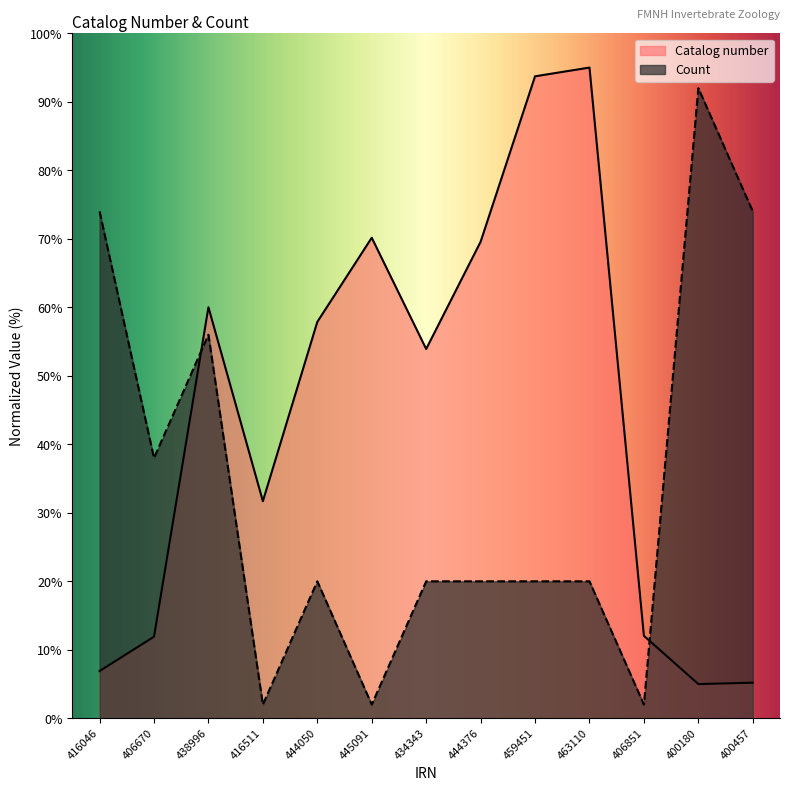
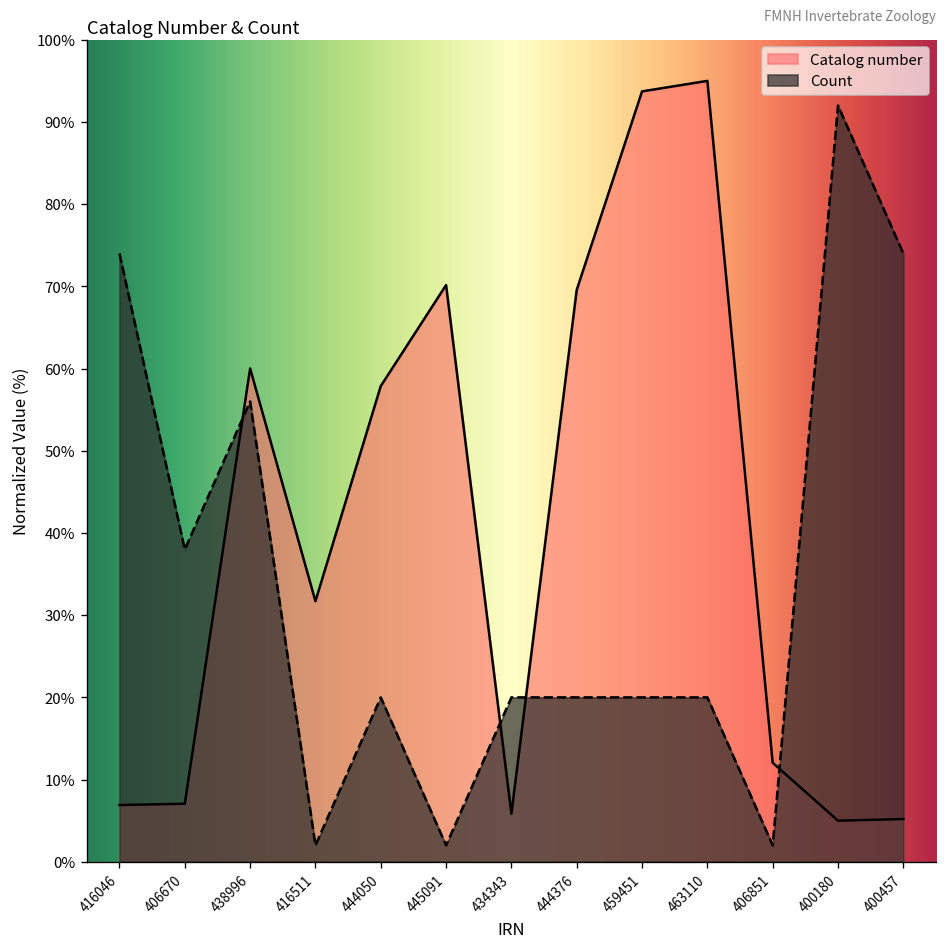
Catalog number, 406670: 12% -> 7%
Catalog number, 434343: 54% -> 6%
